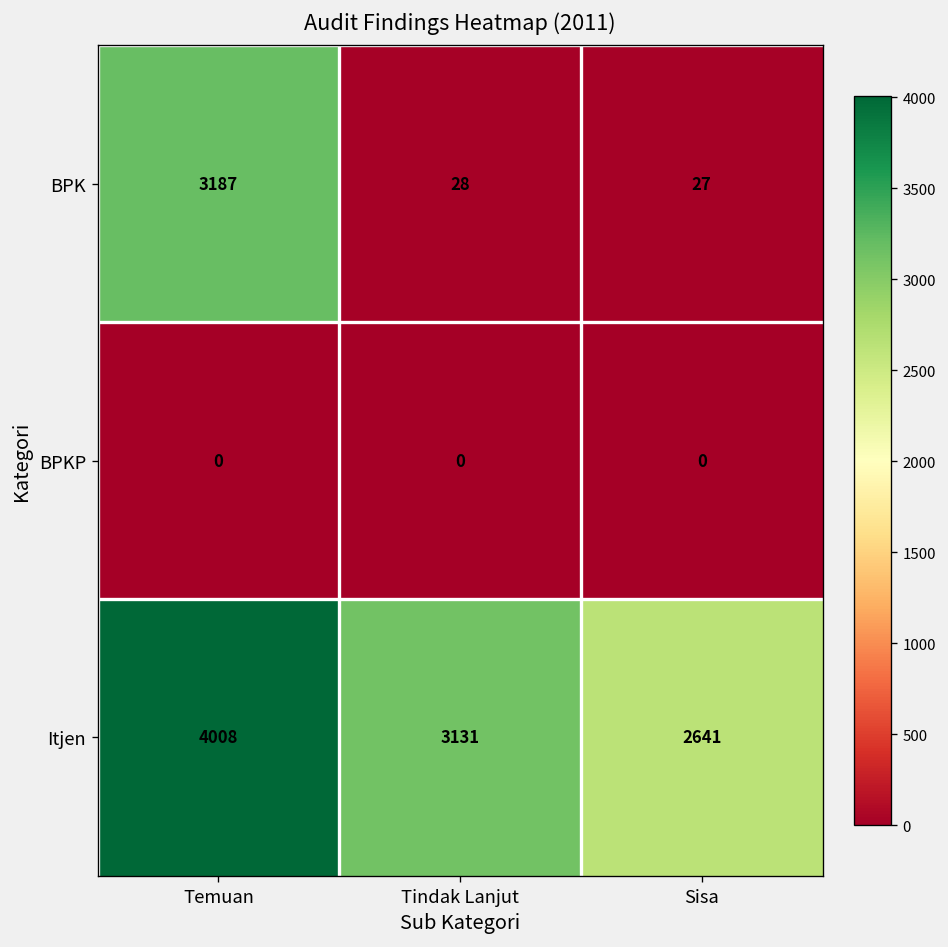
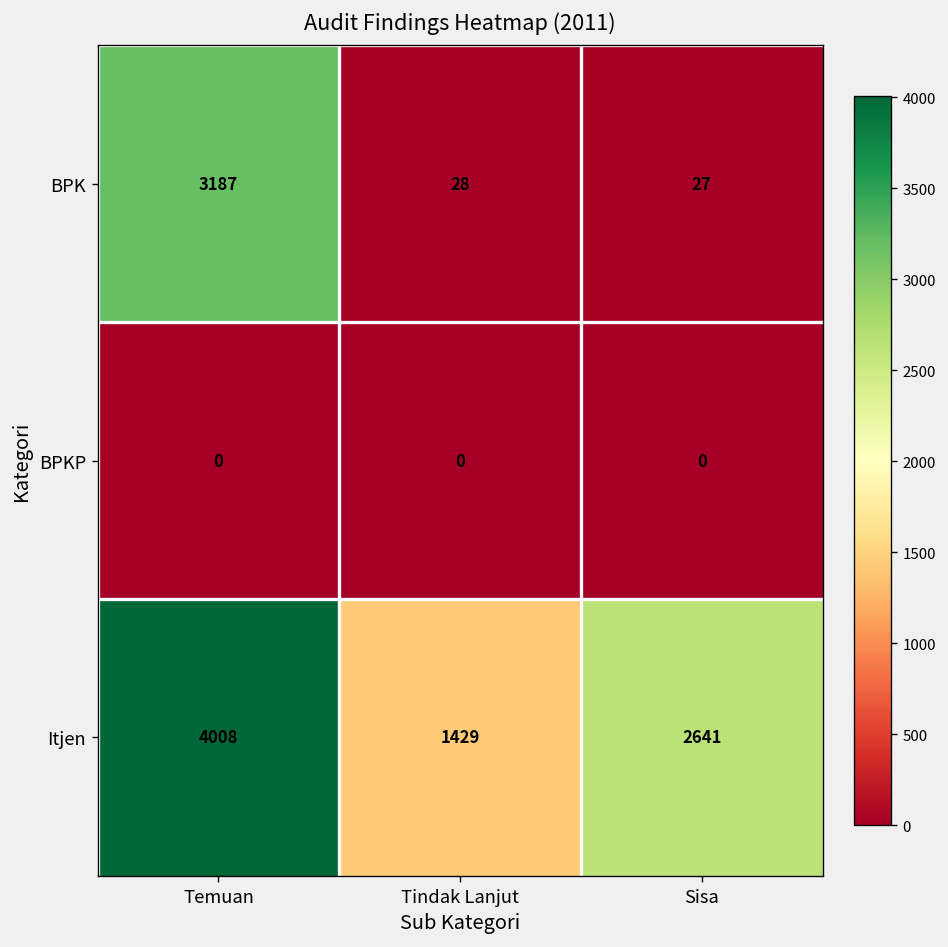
Itjen, Tindak Lanjut: 3131 -> 1429
